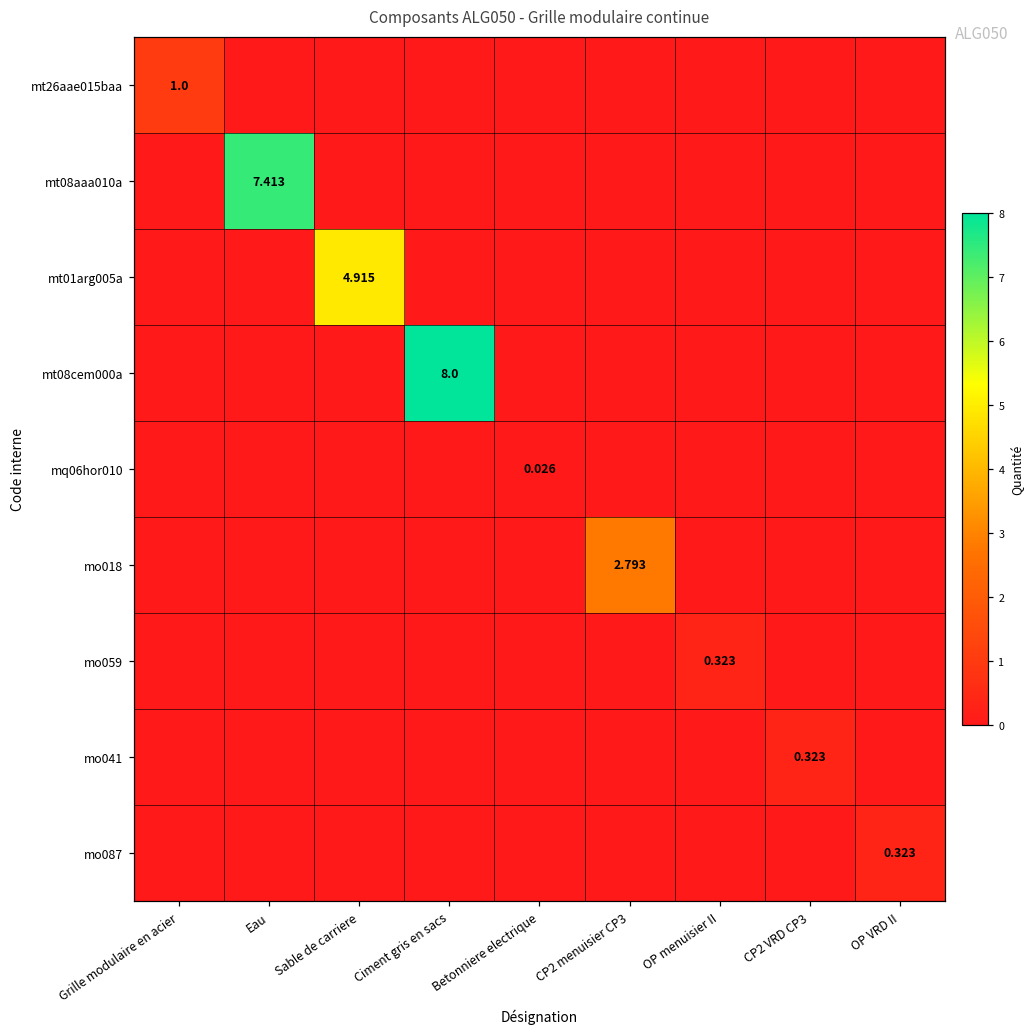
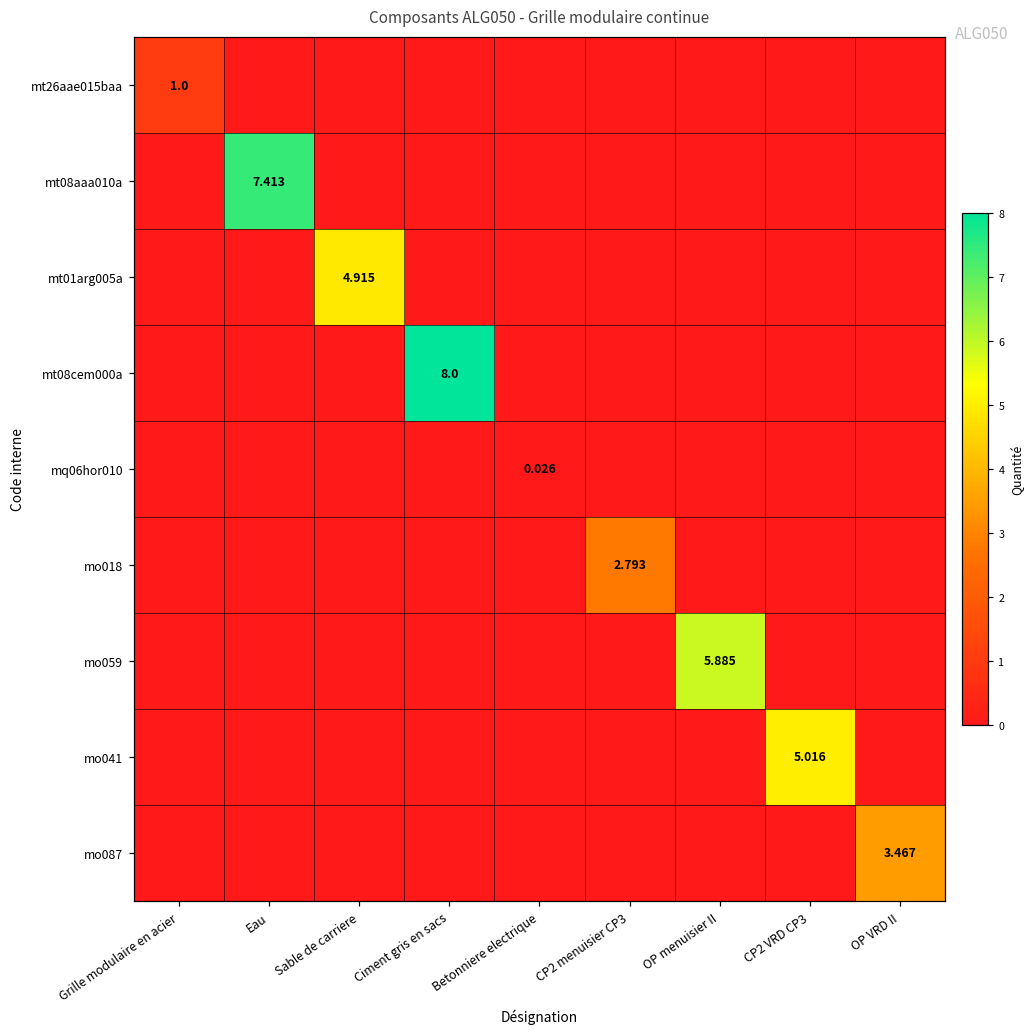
mo059, OP menuisier II: 0.323 -> 5.885
mo041, CP2 VRD CP3: 0.323 -> 5.016
mo087, OP VRD II: 0.323 -> 3.467
